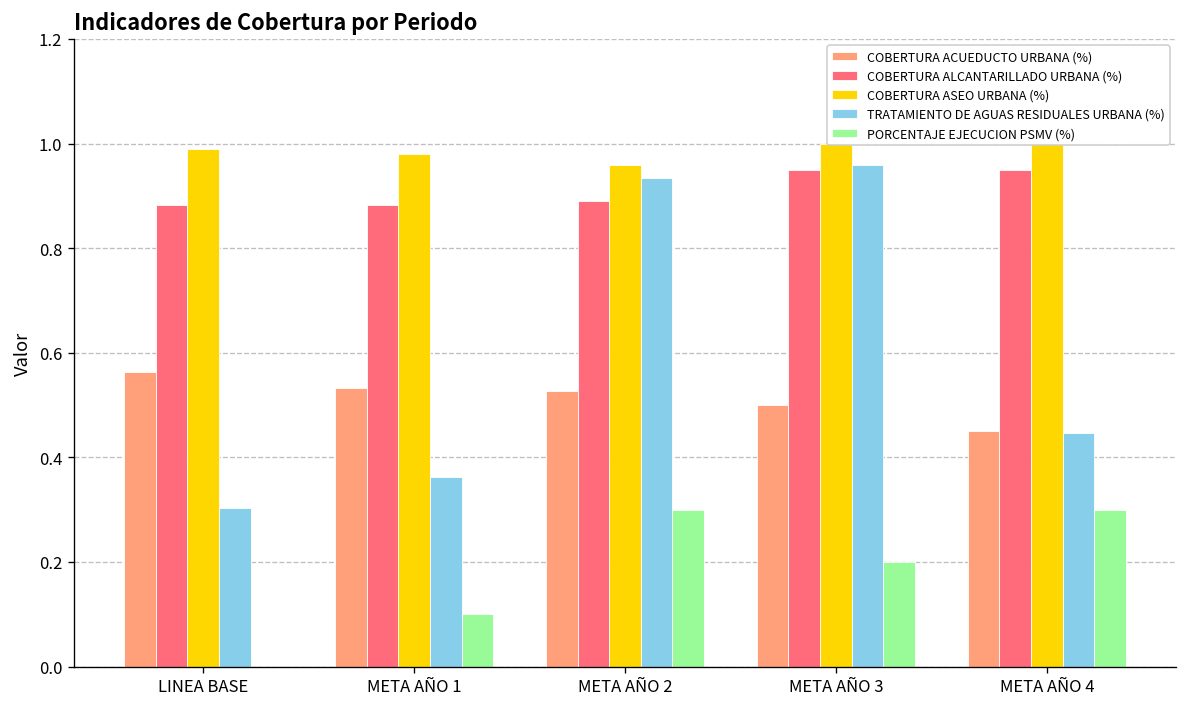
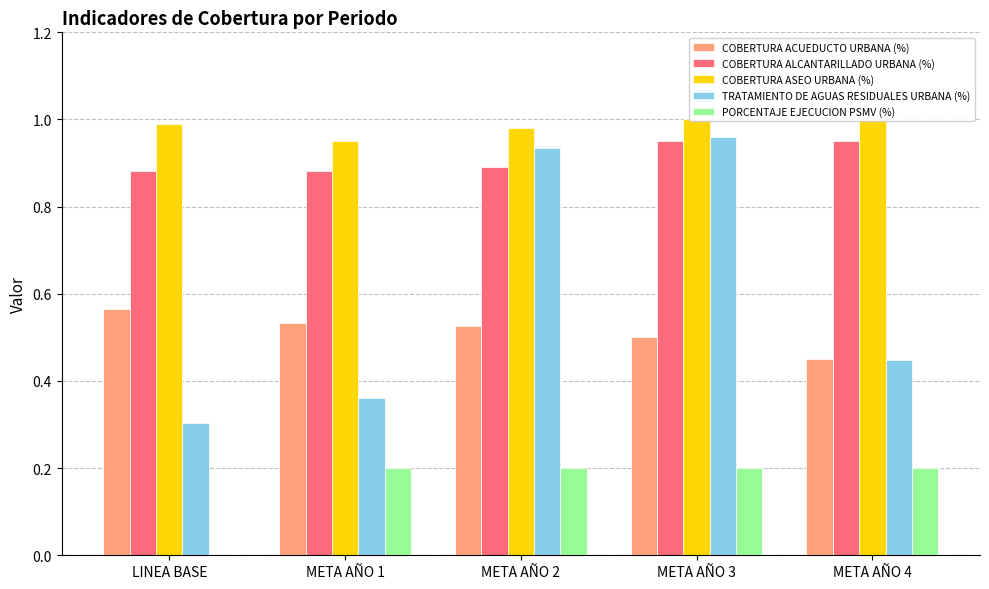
COBERTURA ASEO URBANA (%), META AÑO 1: 0.98 -> 0.95
PORCENTAJE EJECUCION PSMV (%), META AÑO 1: 0.1 -> 0.2
COBERTURA ASEO URBANA (%), META AÑO 2: 0.96 -> 0.98
PORCENTAJE EJECUCION PSMV (%), META AÑO 2: 0.3 -> 0.2
PORCENTAJE EJECUCION PSMV (%), META AÑO 4: 0.3 -> 0.2
